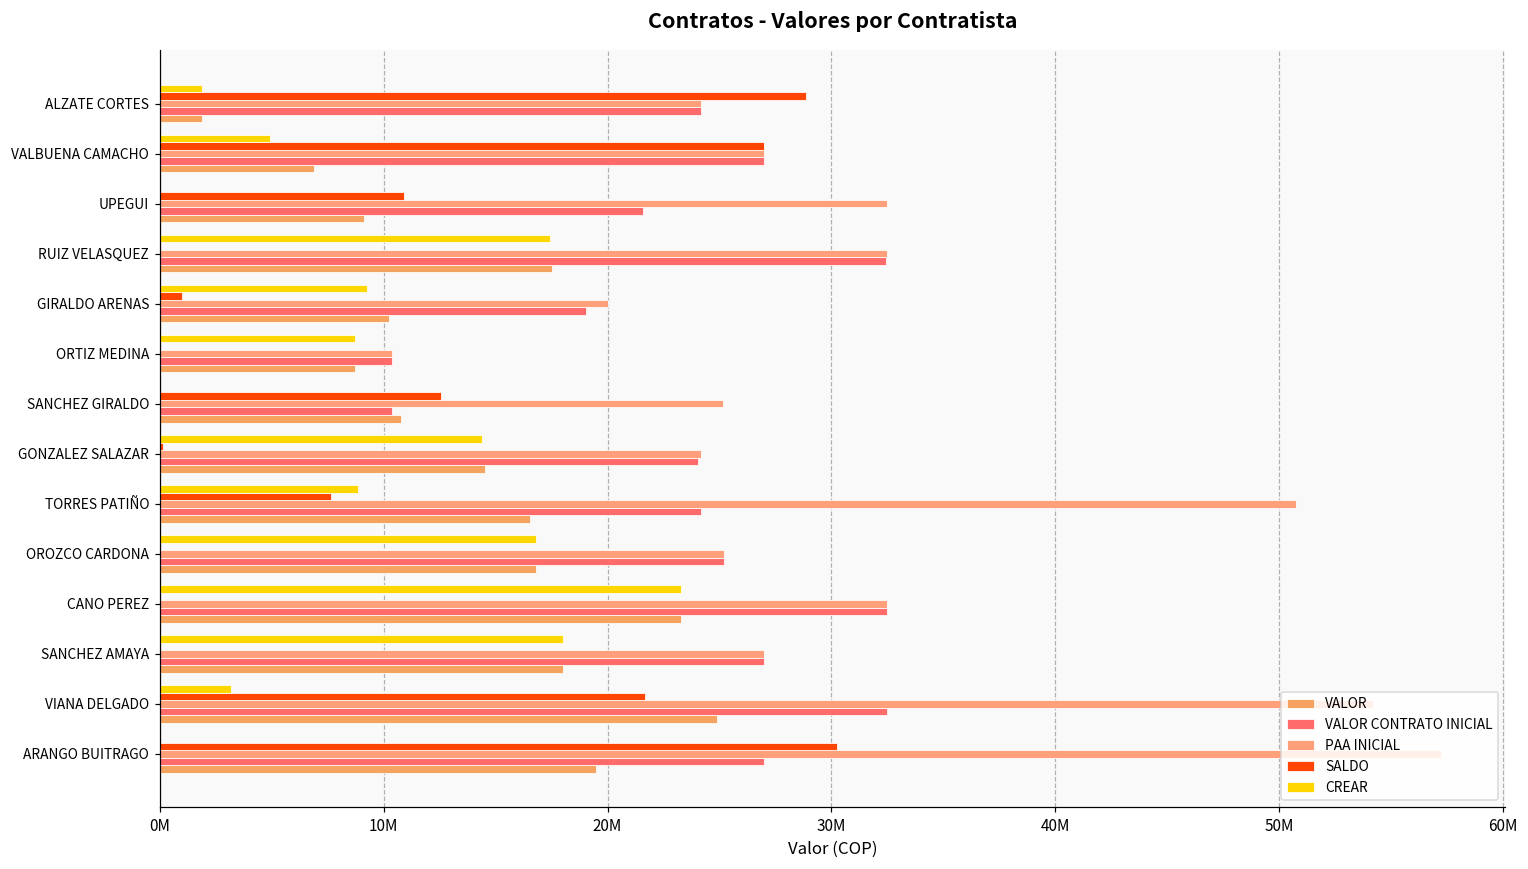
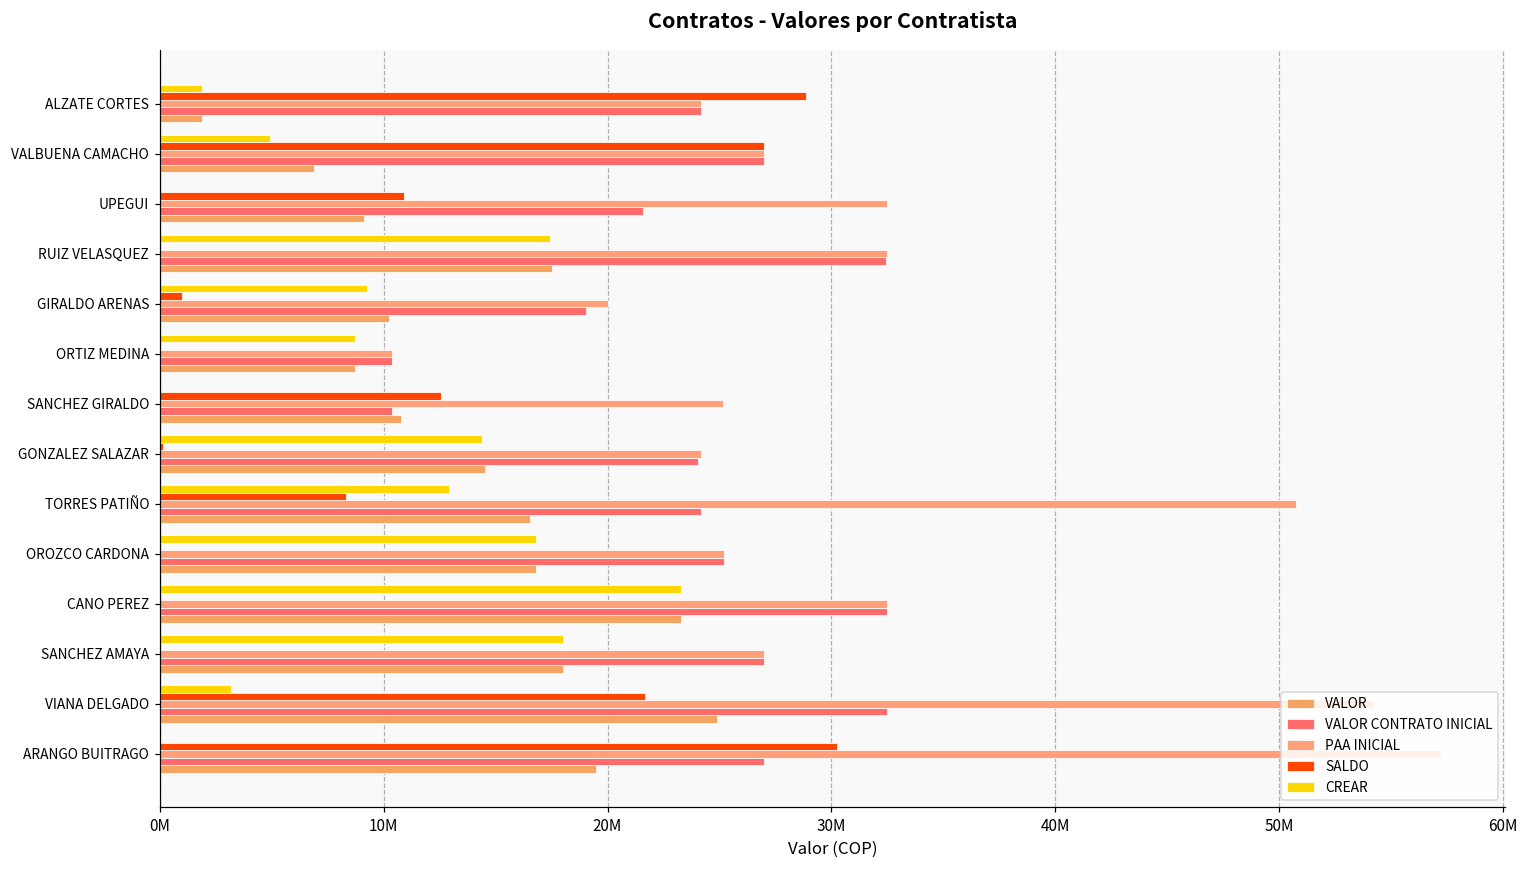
CREAR, TORRES PATIÑO: 8900000 -> 12900000
SALDO, TORRES PATIÑO: 7700000 -> 8300000
